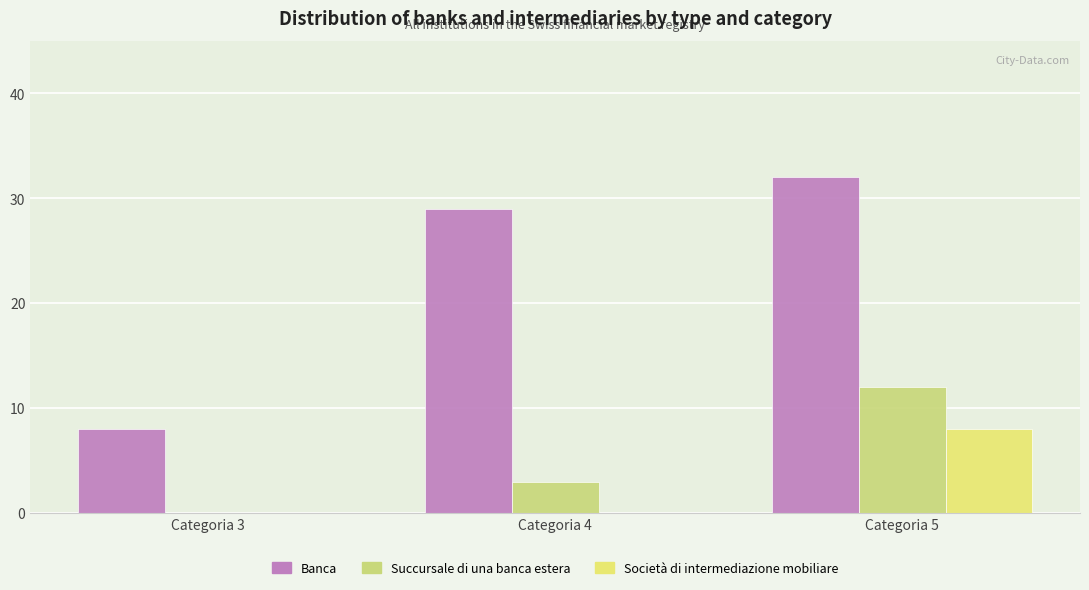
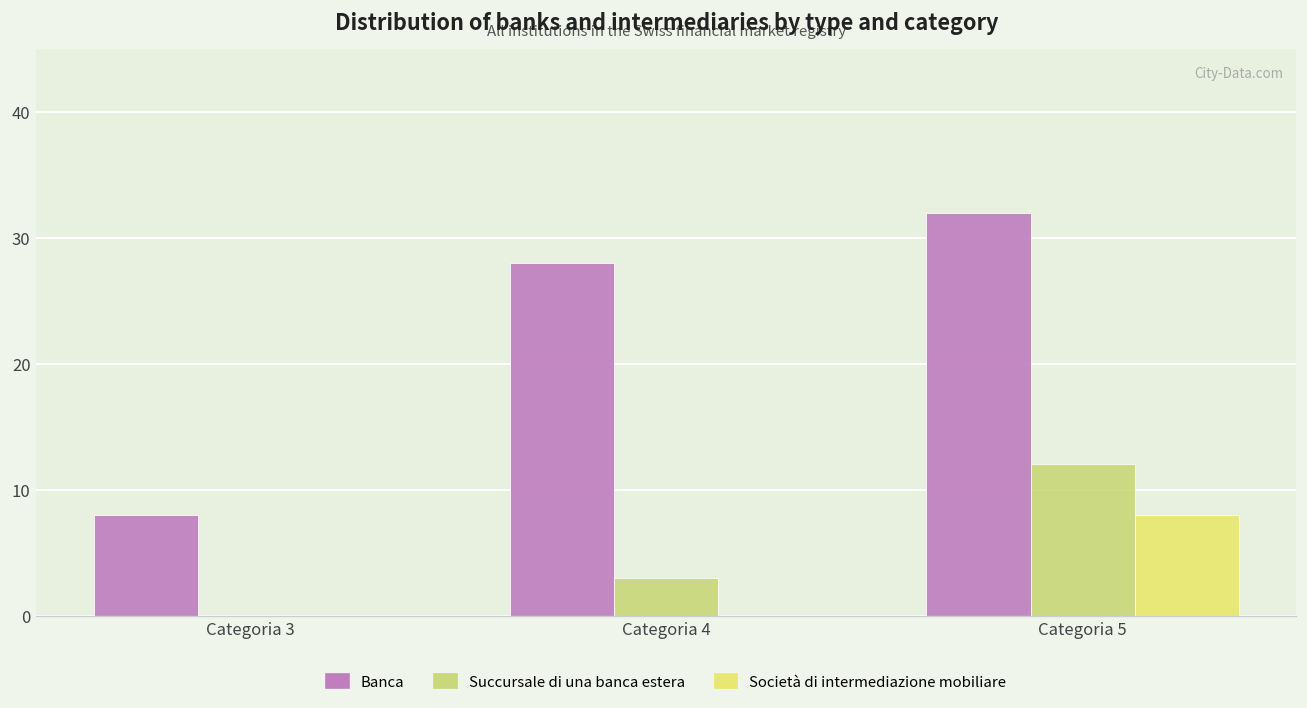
Banca, Categoria 4: 29 -> 28
